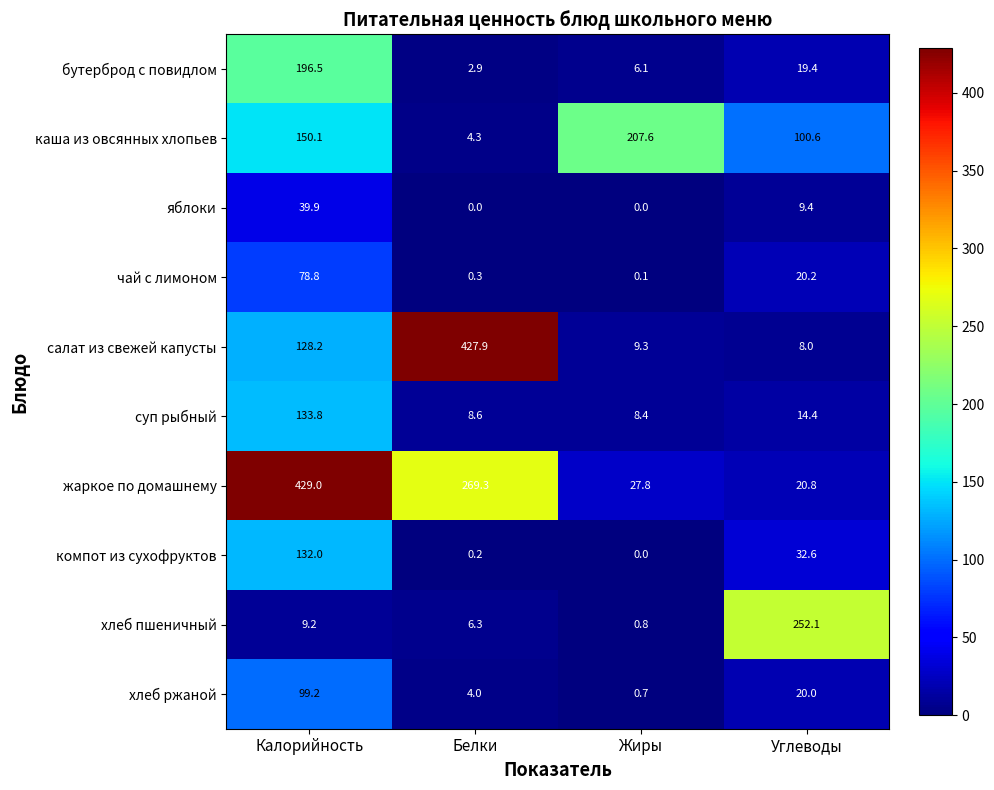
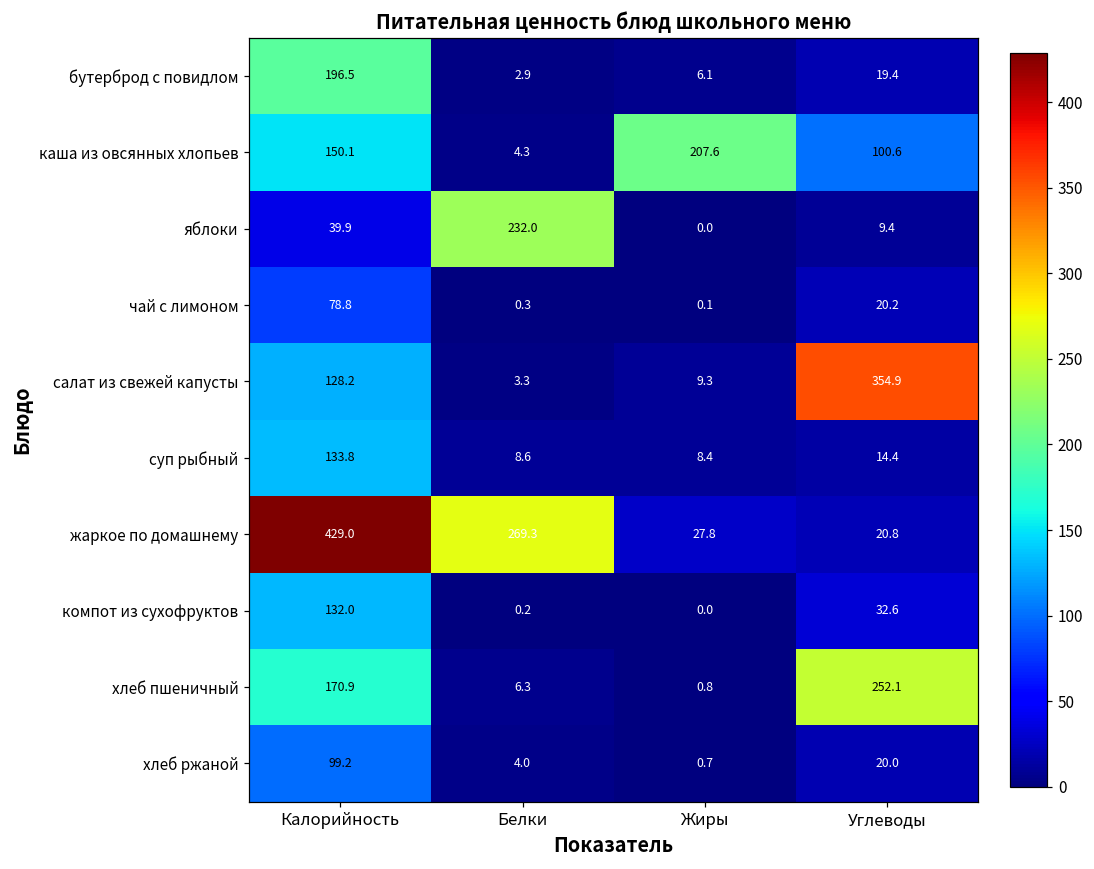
яблоки, Белки: 0.0 -> 232.0
салат из свежей капусты, Белки: 427.9 -> 3.3
салат из свежей капусты, Углеводы: 8.0 -> 354.9
хлеб пшеничный, Калорийность: 9.2 -> 170.9
